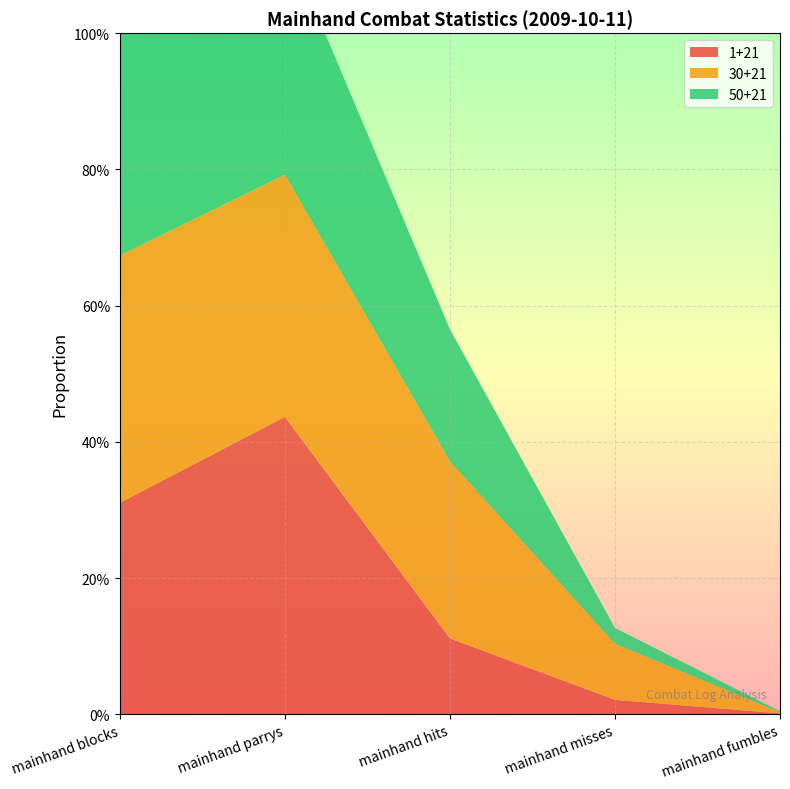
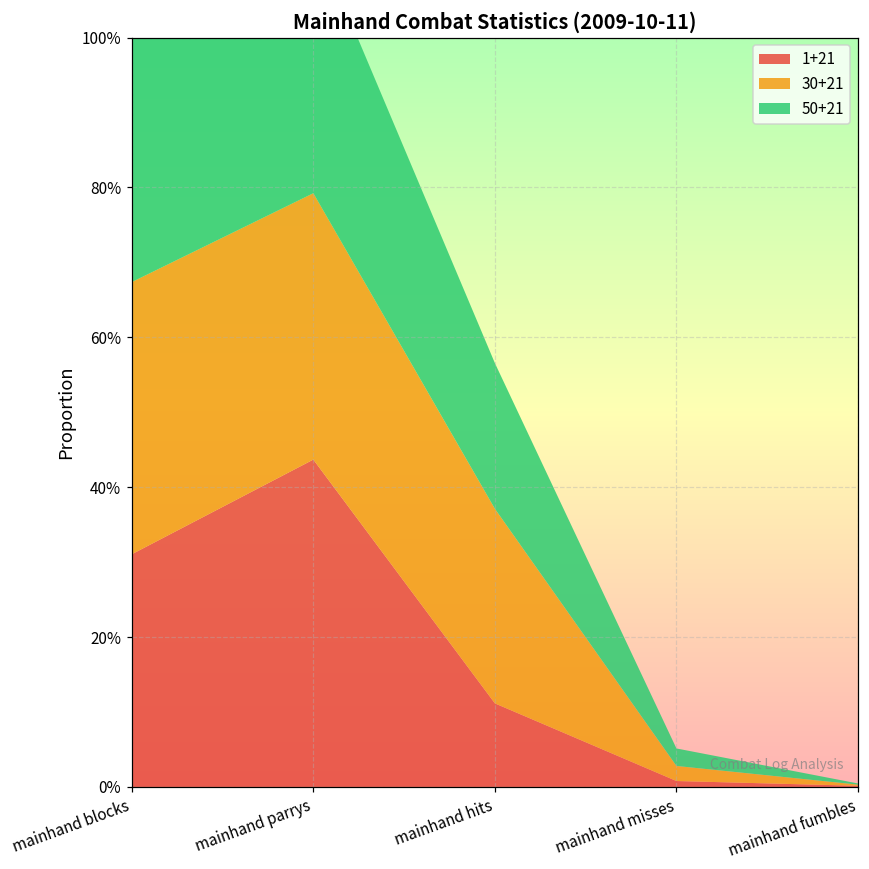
1+21, mainhand misses: 2% -> 1%
30+21, mainhand misses: 8% -> 2%
